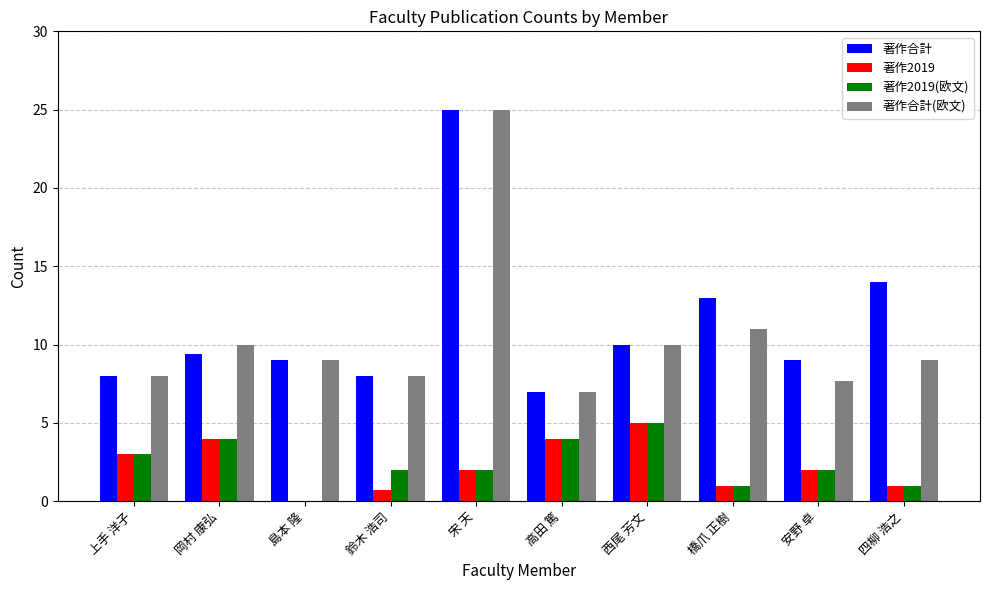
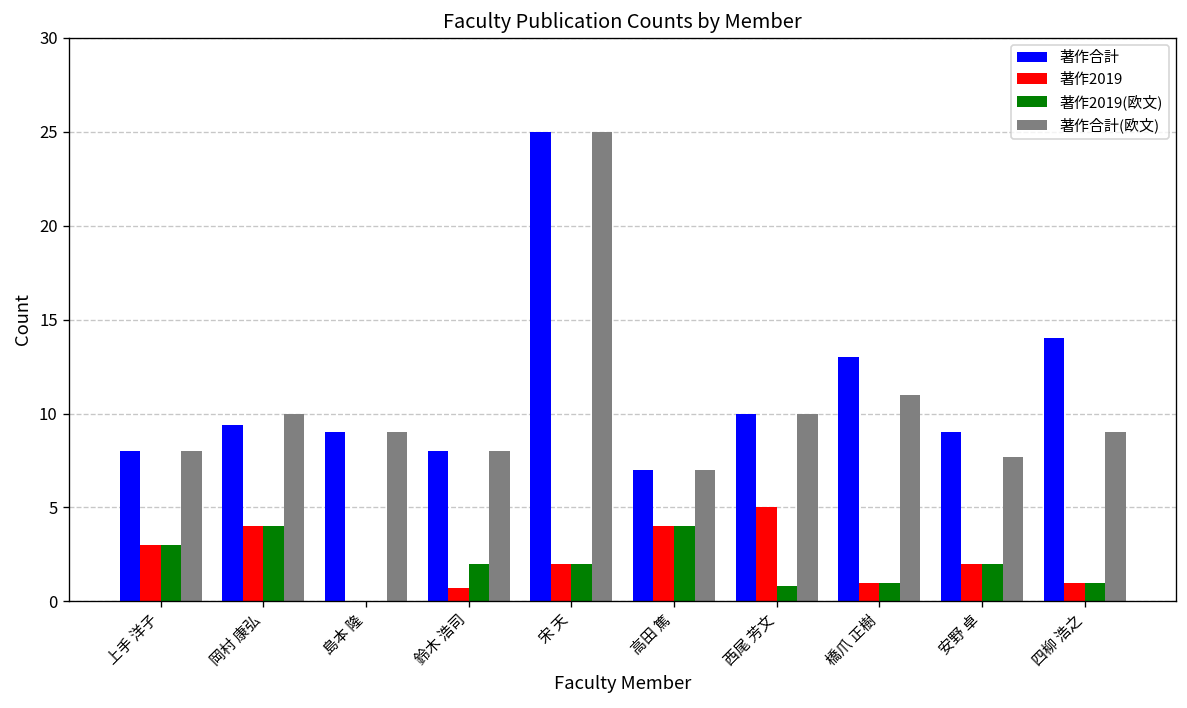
著作2019(欧文), 西尾 芳文: 5.0 -> 0.8
